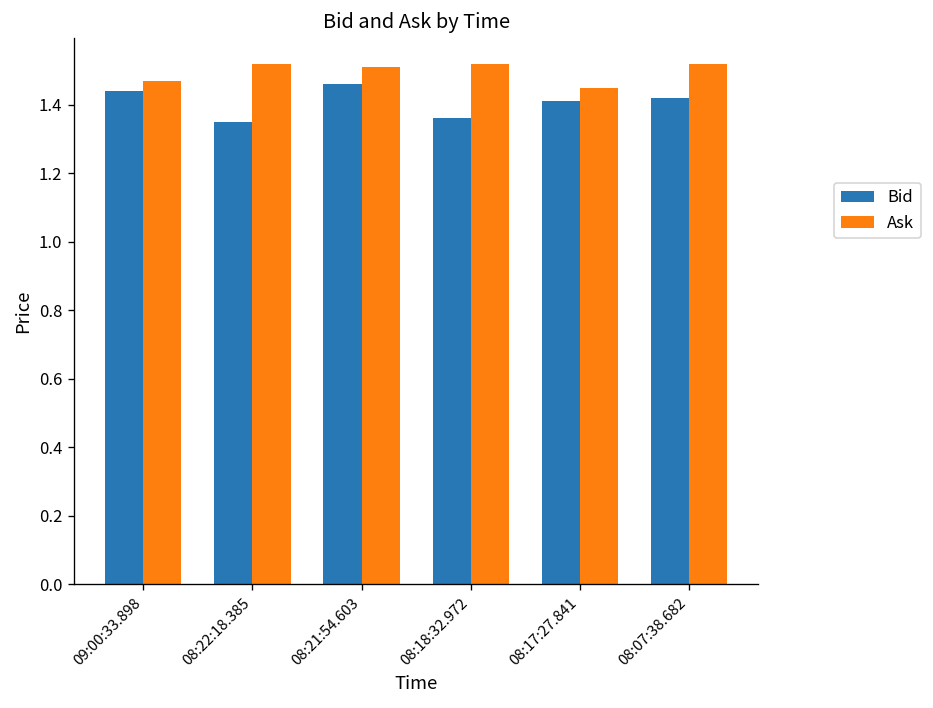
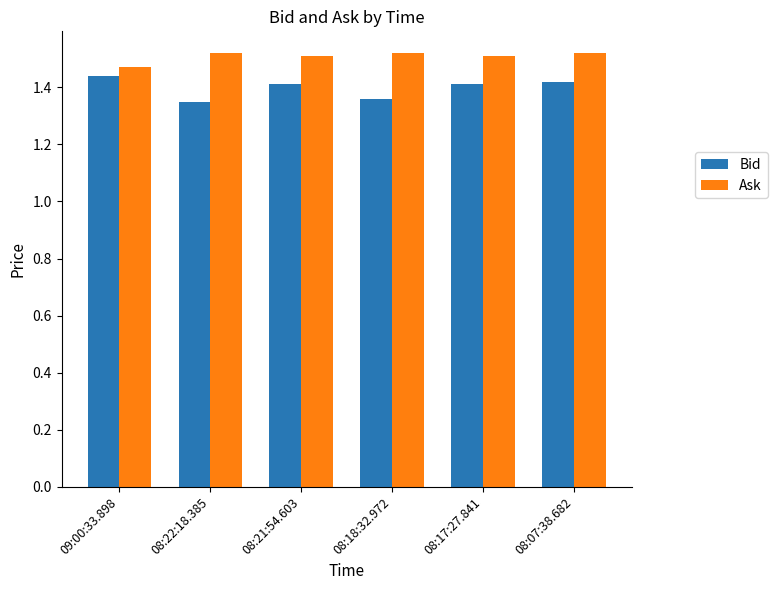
Bid, 08:21:54.603: 1.46 -> 1.41
Ask, 08:17:27.841: 1.45 -> 1.51
